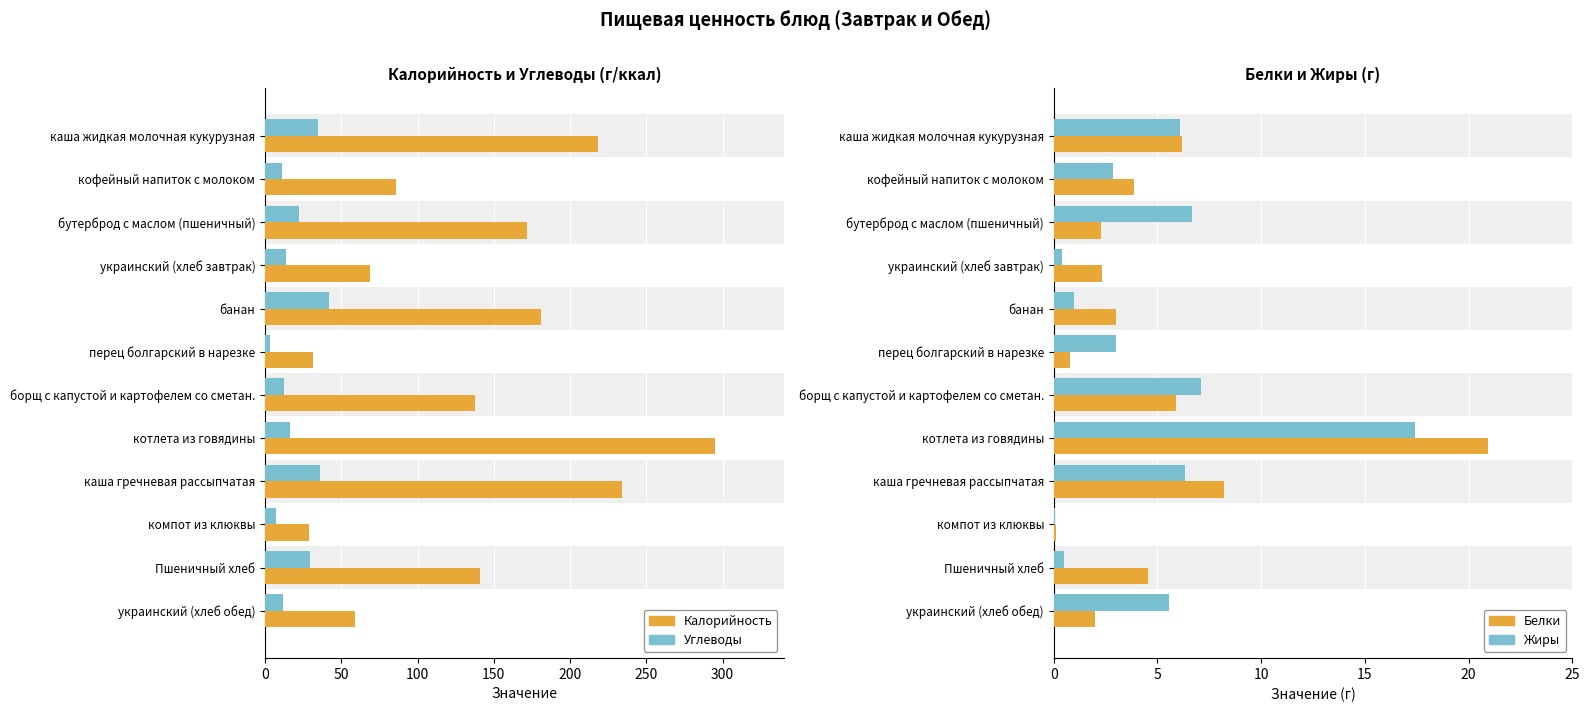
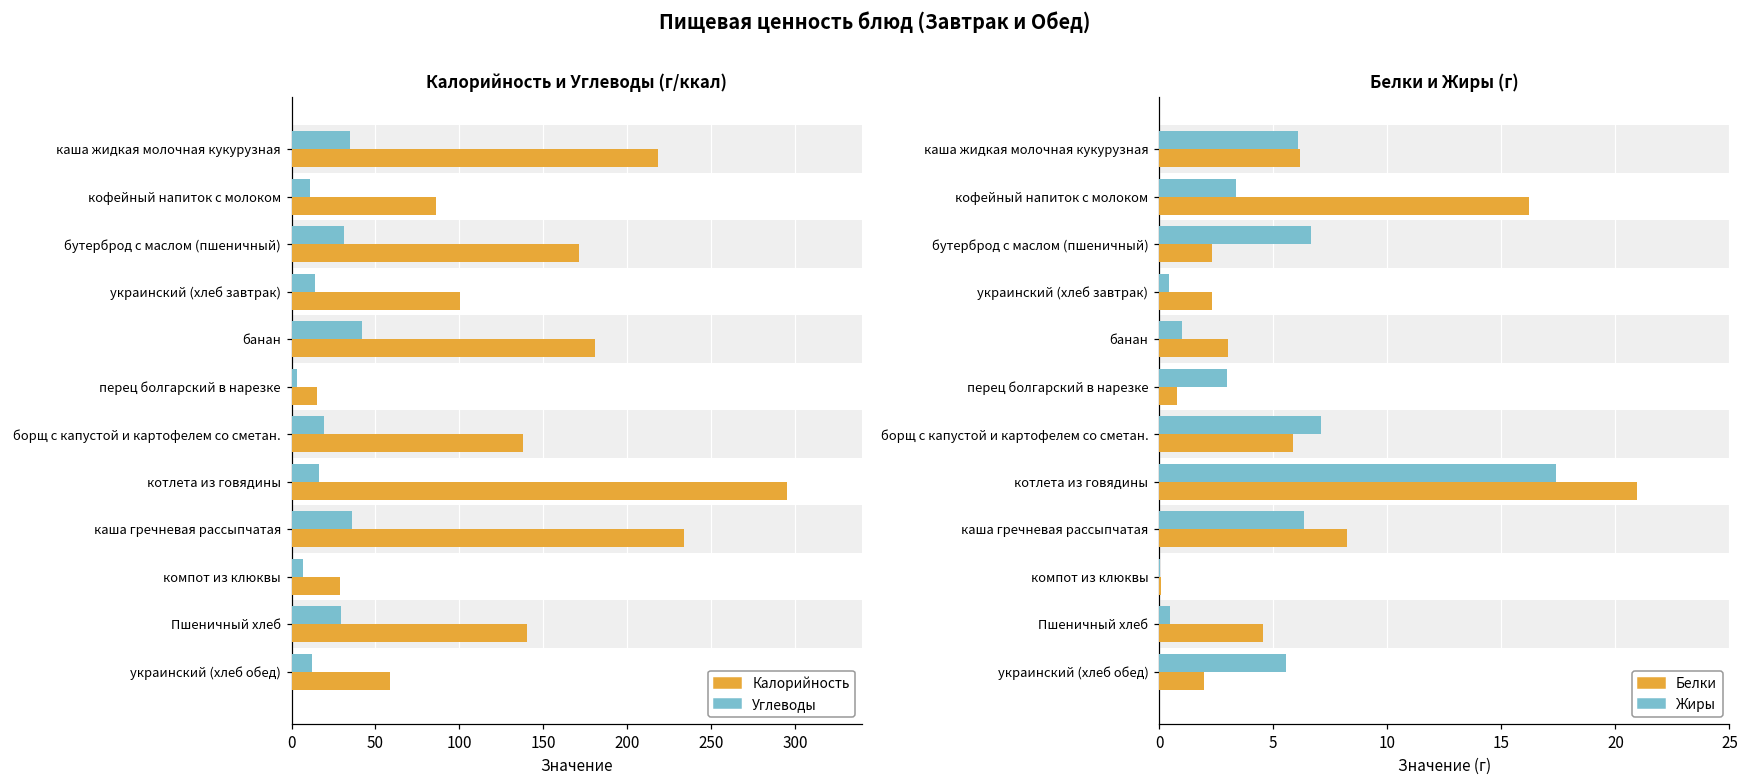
Калорийность и Углеводы (г/ккал), Углеводы, бутерброд с маслом (пшеничный): 22 -> 31
Калорийность и Углеводы (г/ккал), Калорийность, украинский (хлеб завтрак): 69 -> 100
Калорийность и Углеводы (г/ккал), Калорийность, перец болгарский в нарезке: 31 -> 15
Калорийность и Углеводы (г/ккал), Углеводы, борщ с капустой и картофелем со сметан.: 13 -> 20
Белки и Жиры (г), Жиры, кофейный напиток с молоком: 2.9 -> 3.4
Белки и Жиры (г), Белки, кофейный напиток с молоком: 3.9 -> 16.2
